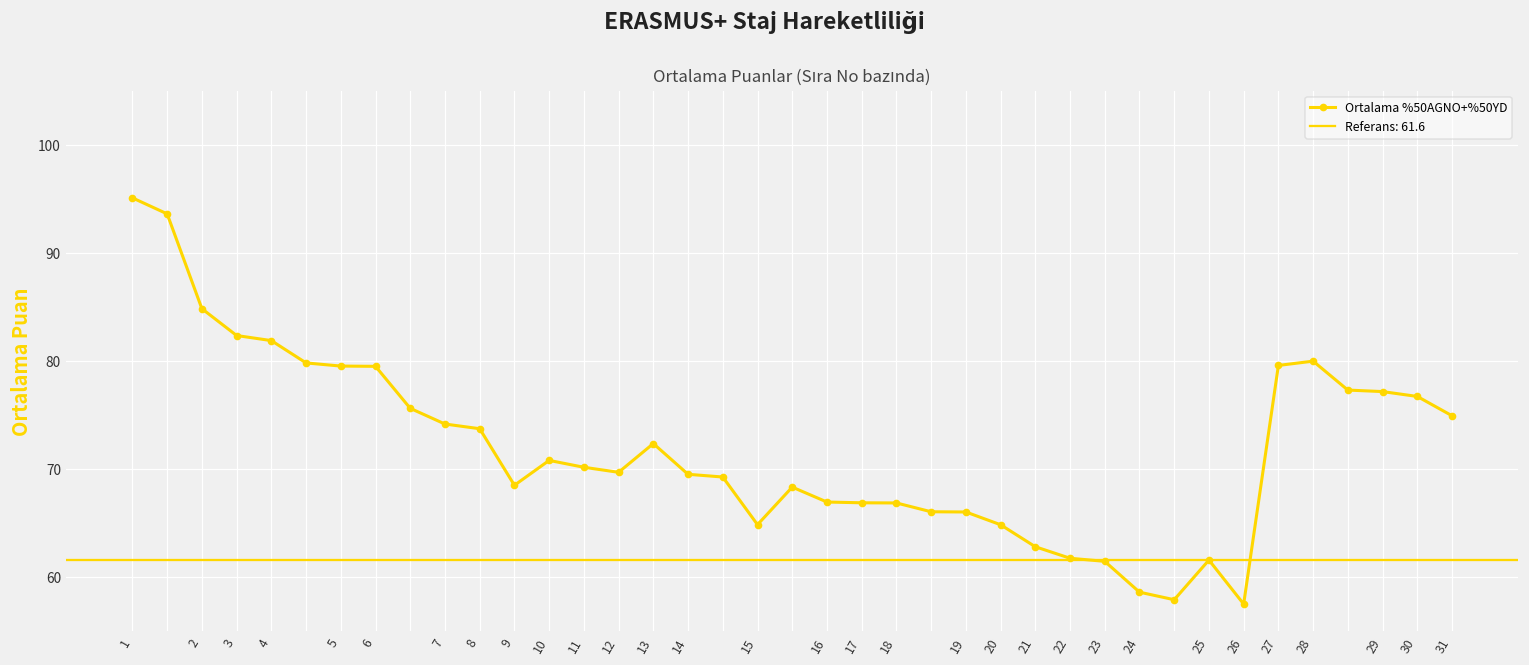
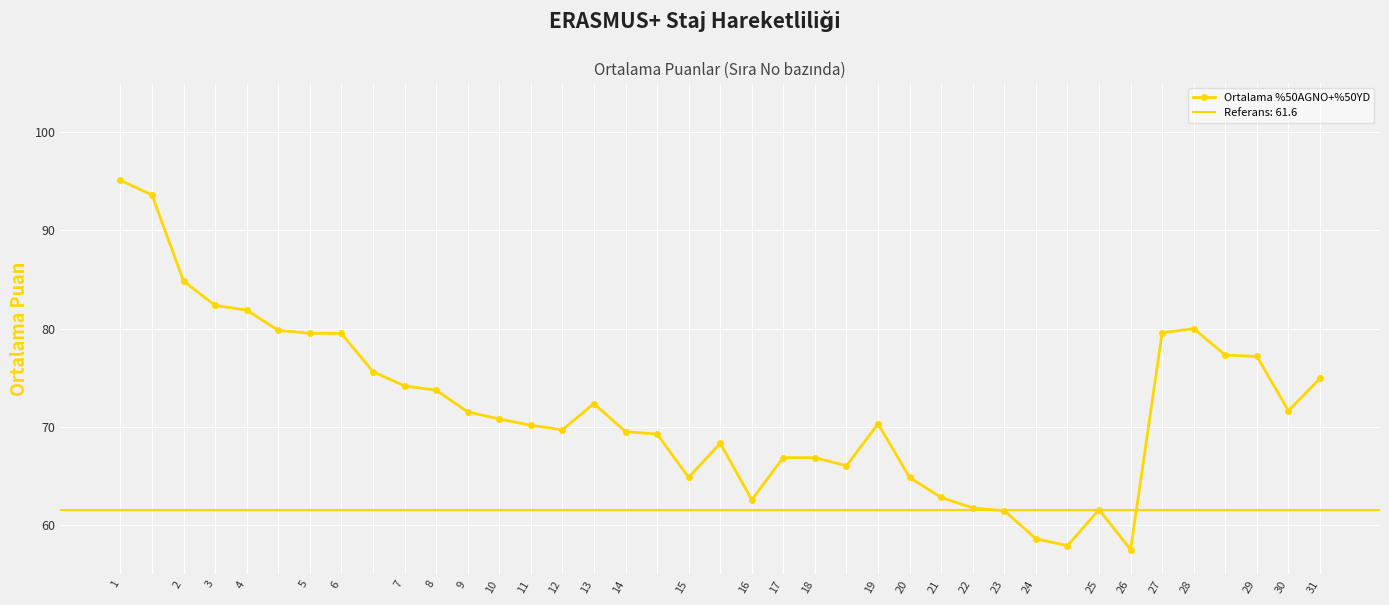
9: 69 -> 72
16: 67 -> 63
19: 66 -> 70
30: 77 -> 72
